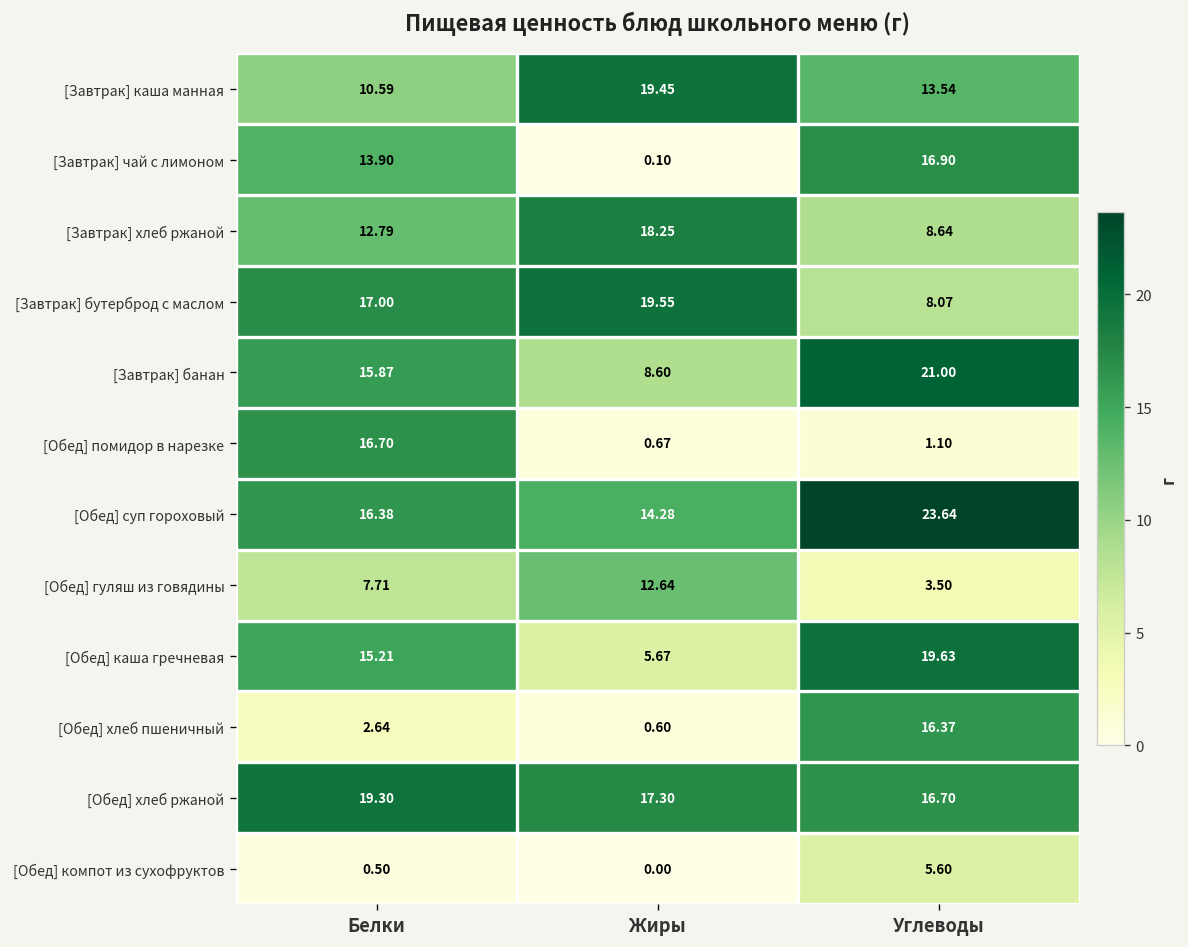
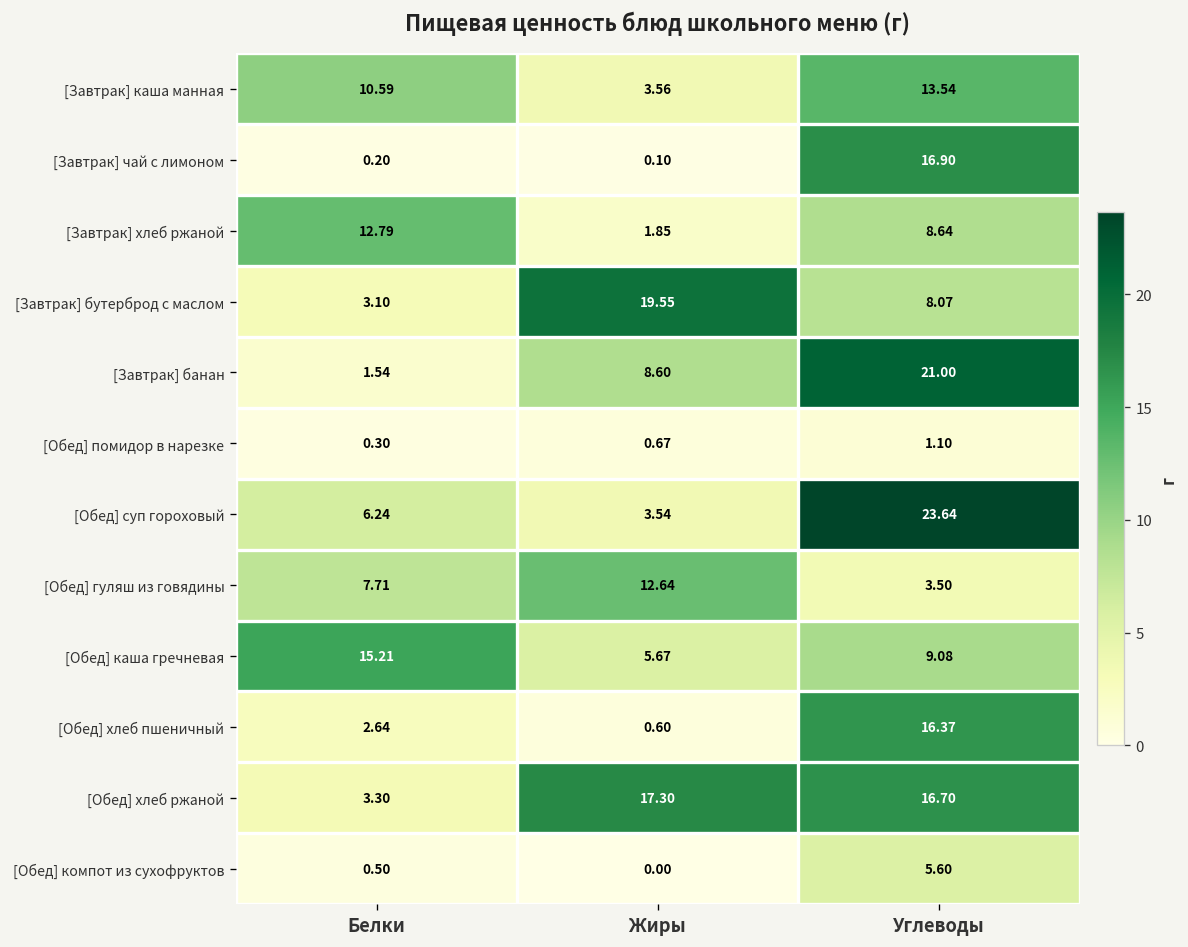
[Завтрак] каша манная, Жиры: 19.45 -> 3.56
[Завтрак] чай с лимоном, Белки: 13.90 -> 0.20
[Завтрак] хлеб ржаной, Жиры: 18.25 -> 1.85
[Завтрак] бутерброд с маслом, Белки: 17.00 -> 3.10
[Завтрак] банан, Белки: 15.87 -> 1.54
[Обед] помидор в нарезке, Белки: 16.70 -> 0.30
[Обед] суп гороховый, Белки: 16.38 -> 6.24
[Обед] суп гороховый, Жиры: 14.28 -> 3.54
[Обед] каша гречневая, Углеводы: 19.63 -> 9.08
[Обед] хлеб ржаной, Белки: 19.30 -> 3.30
